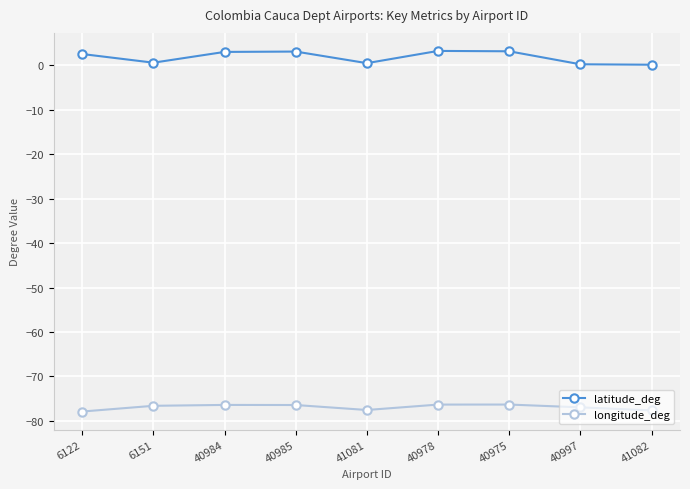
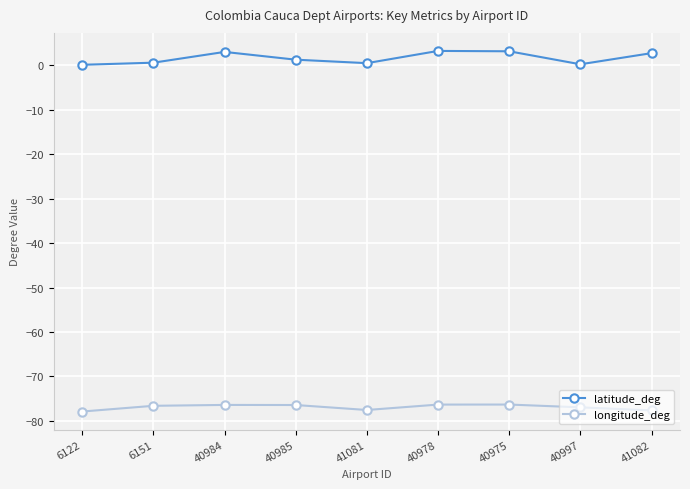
latitude_deg, 6122: 3 -> 0
latitude_deg, 40985: 3 -> 1
latitude_deg, 41082: 0 -> 3
